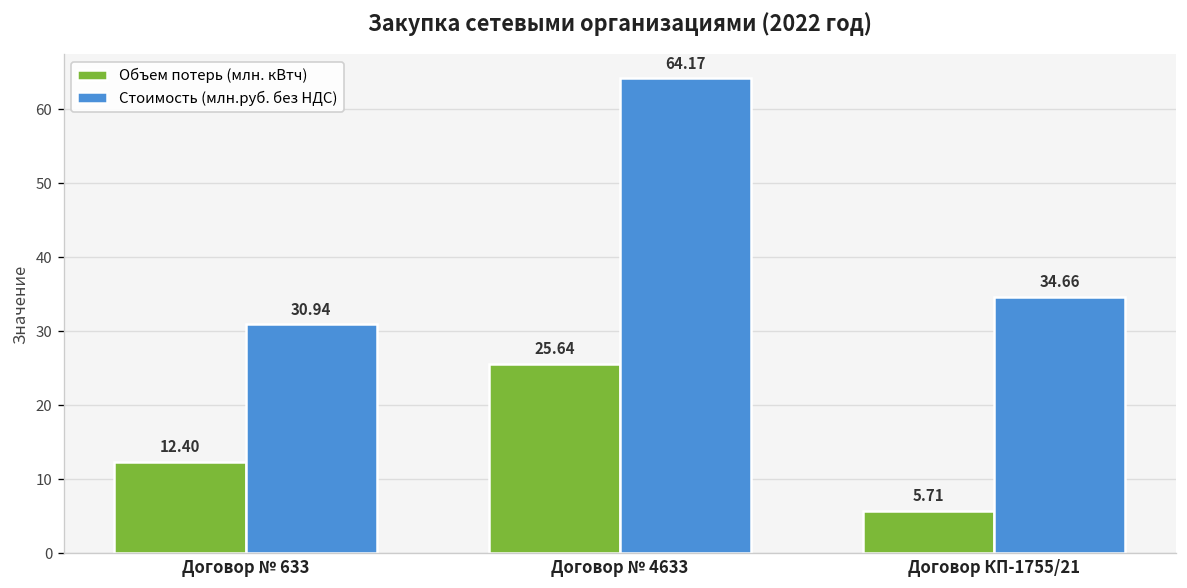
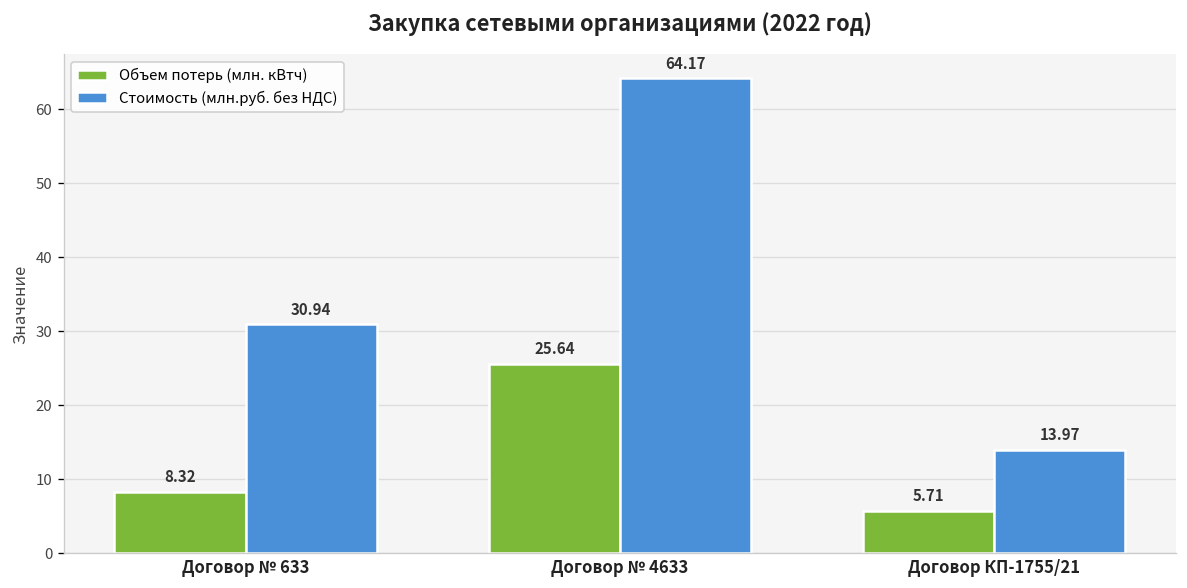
Объем потерь (млн. кВтч), Договор № 633: 12.40 -> 8.32
Стоимость (млн.руб. без НДС), Договор КП-1755/21: 34.66 -> 13.97
